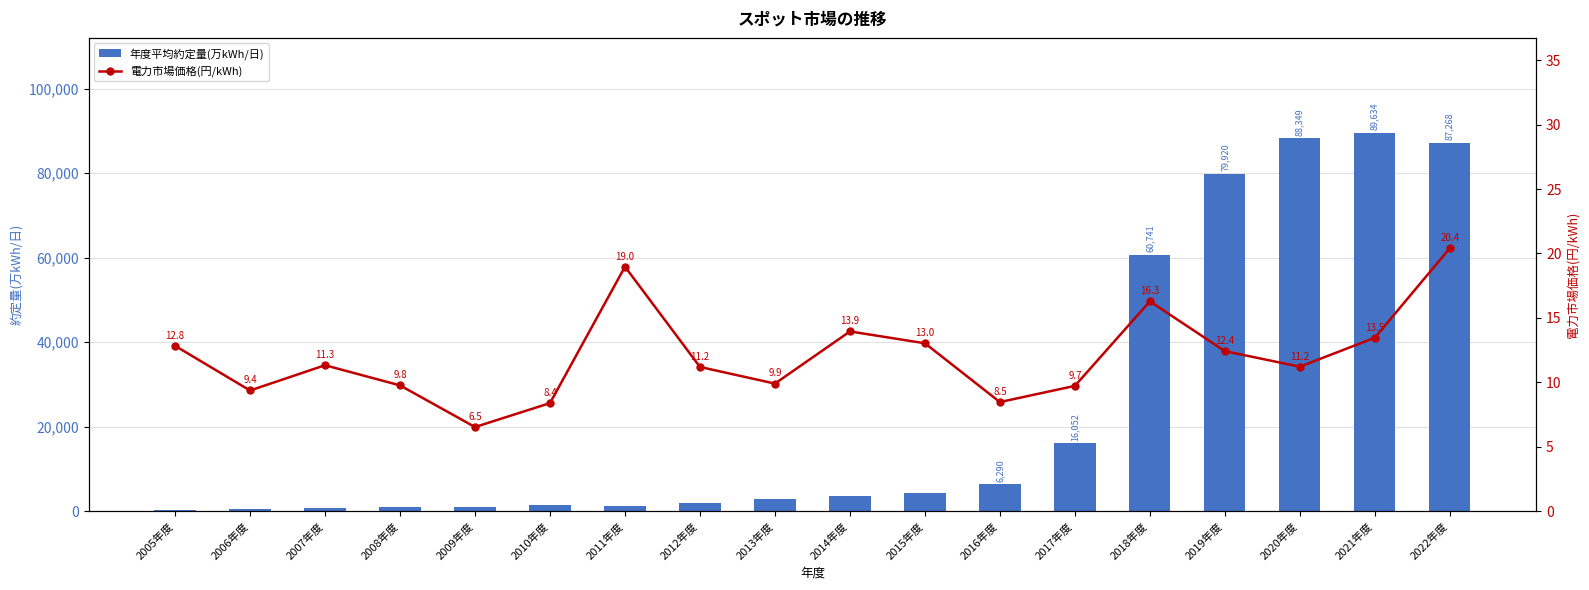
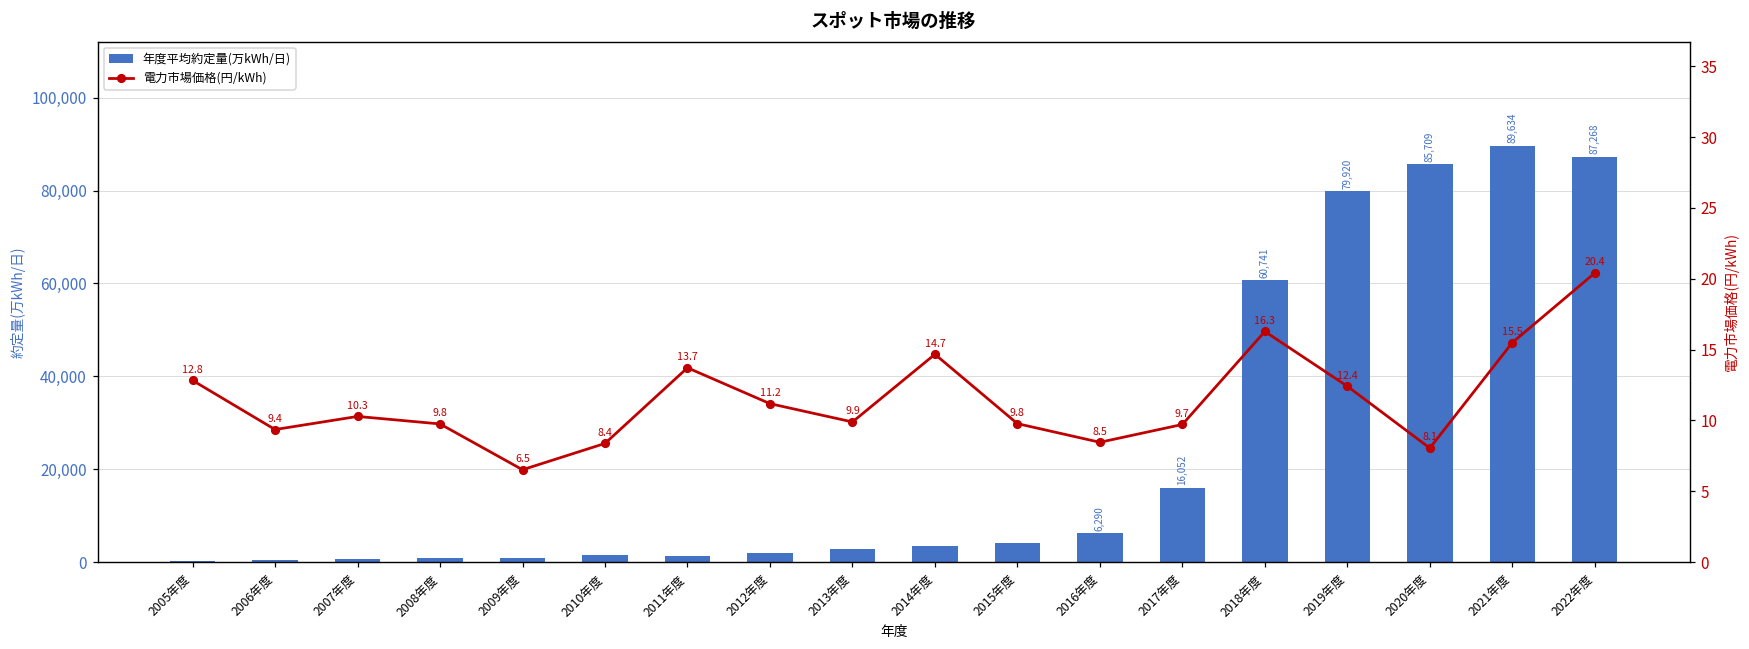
年度平均約定量(万kWh/日), 2020年度: 88,349 -> 85,709
電力市場価格(円/kWh), 2007年度: 11.3 -> 10.3
電力市場価格(円/kWh), 2011年度: 19.0 -> 13.7
電力市場価格(円/kWh), 2014年度: 13.9 -> 14.7
電力市場価格(円/kWh), 2015年度: 13.0 -> 9.8
電力市場価格(円/kWh), 2020年度: 11.2 -> 8.1
電力市場価格(円/kWh), 2021年度: 13.5 -> 15.5
